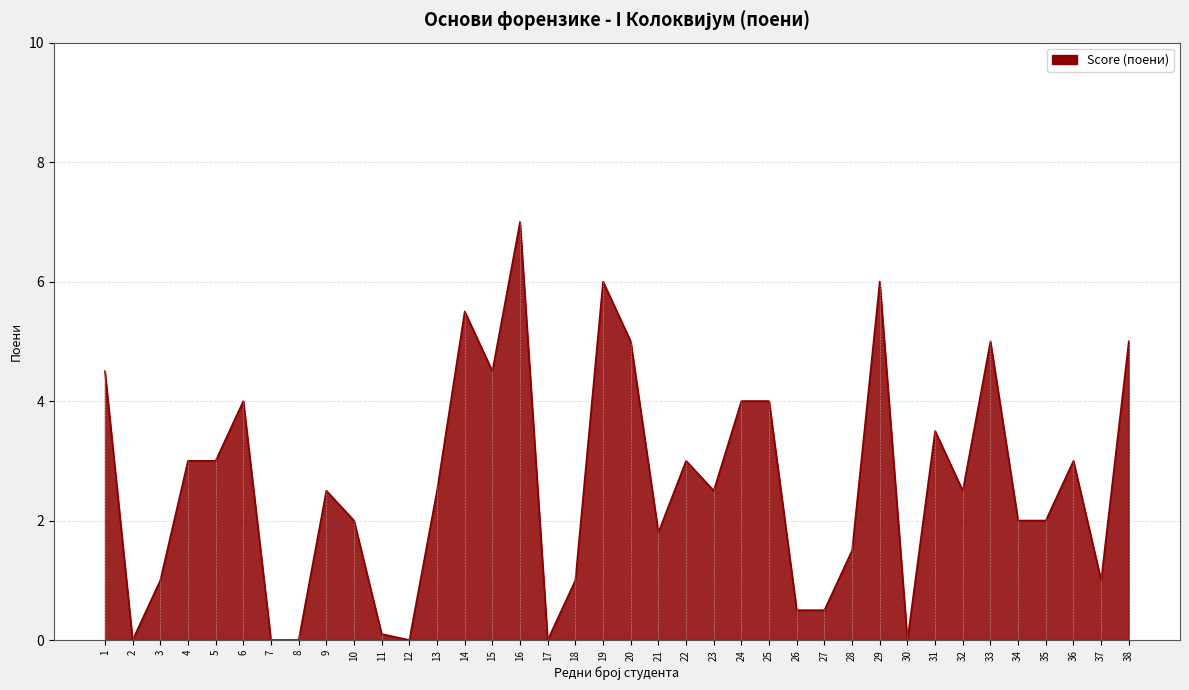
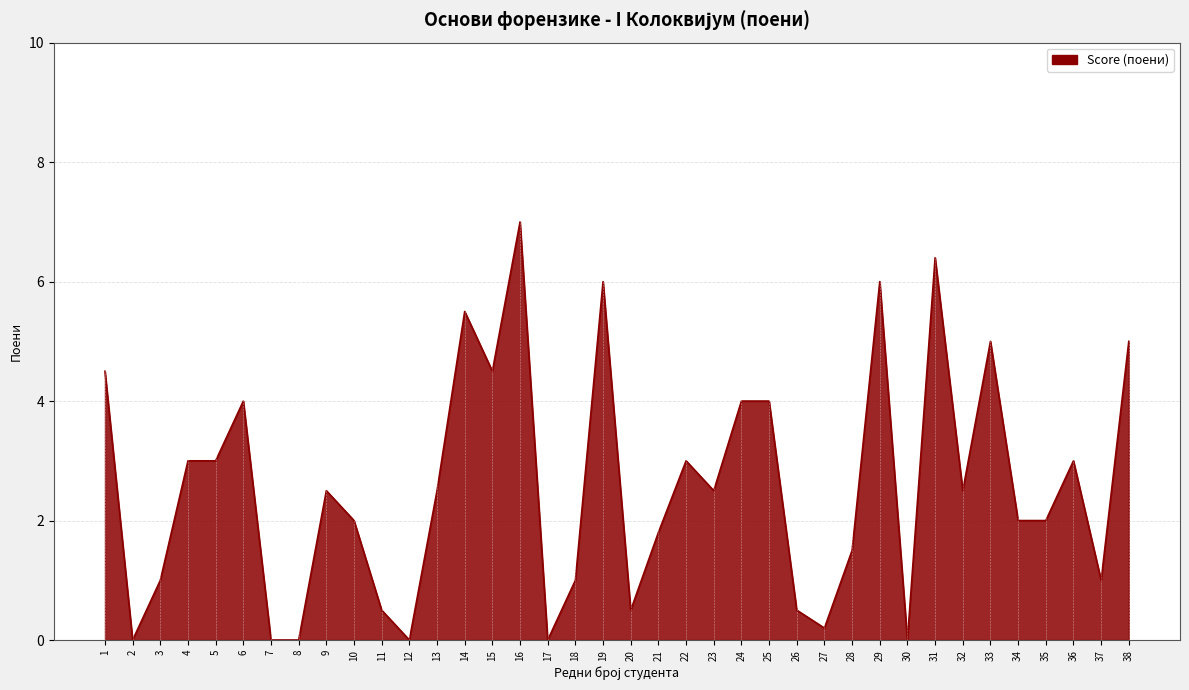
11: 0.1 -> 0.5
20: 5.0 -> 0.5
27: 0.5 -> 0.2
31: 3.5 -> 6.4
